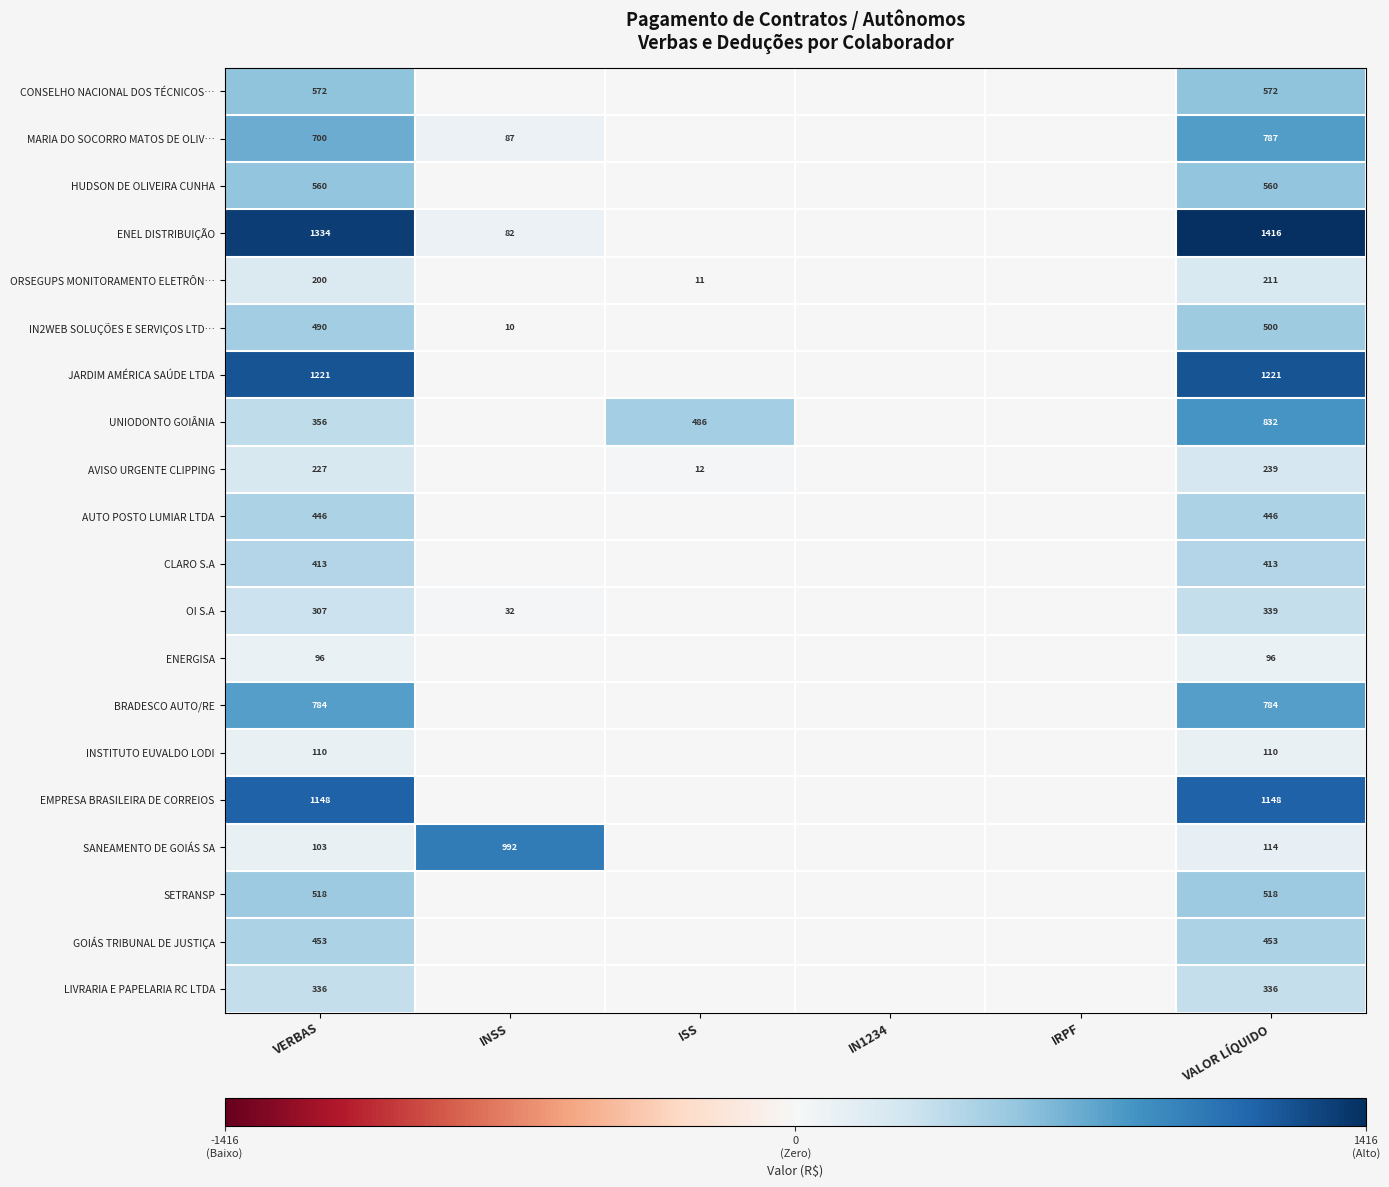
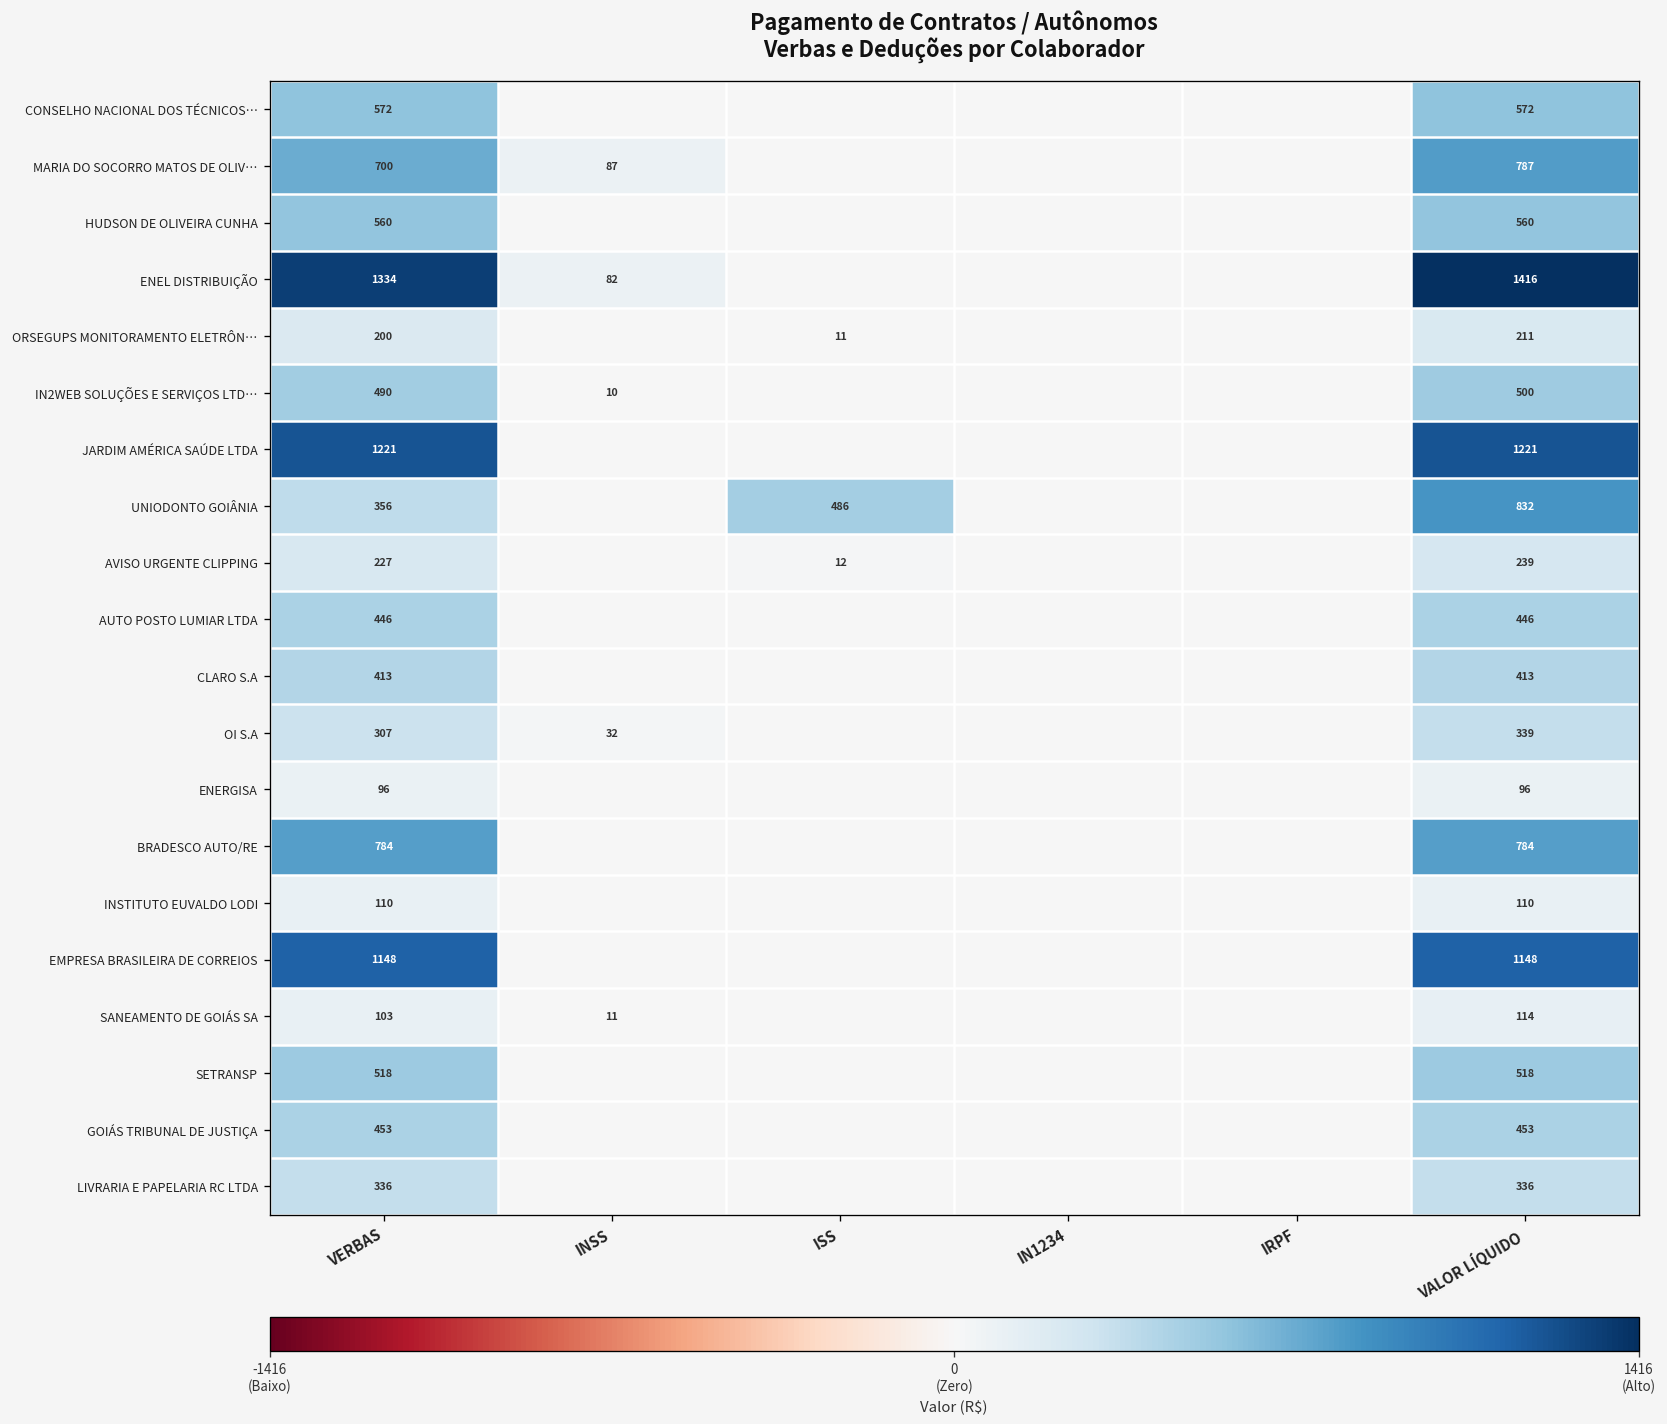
SANEAMENTO DE GOIÁS SA, INSS: 992 -> 11
